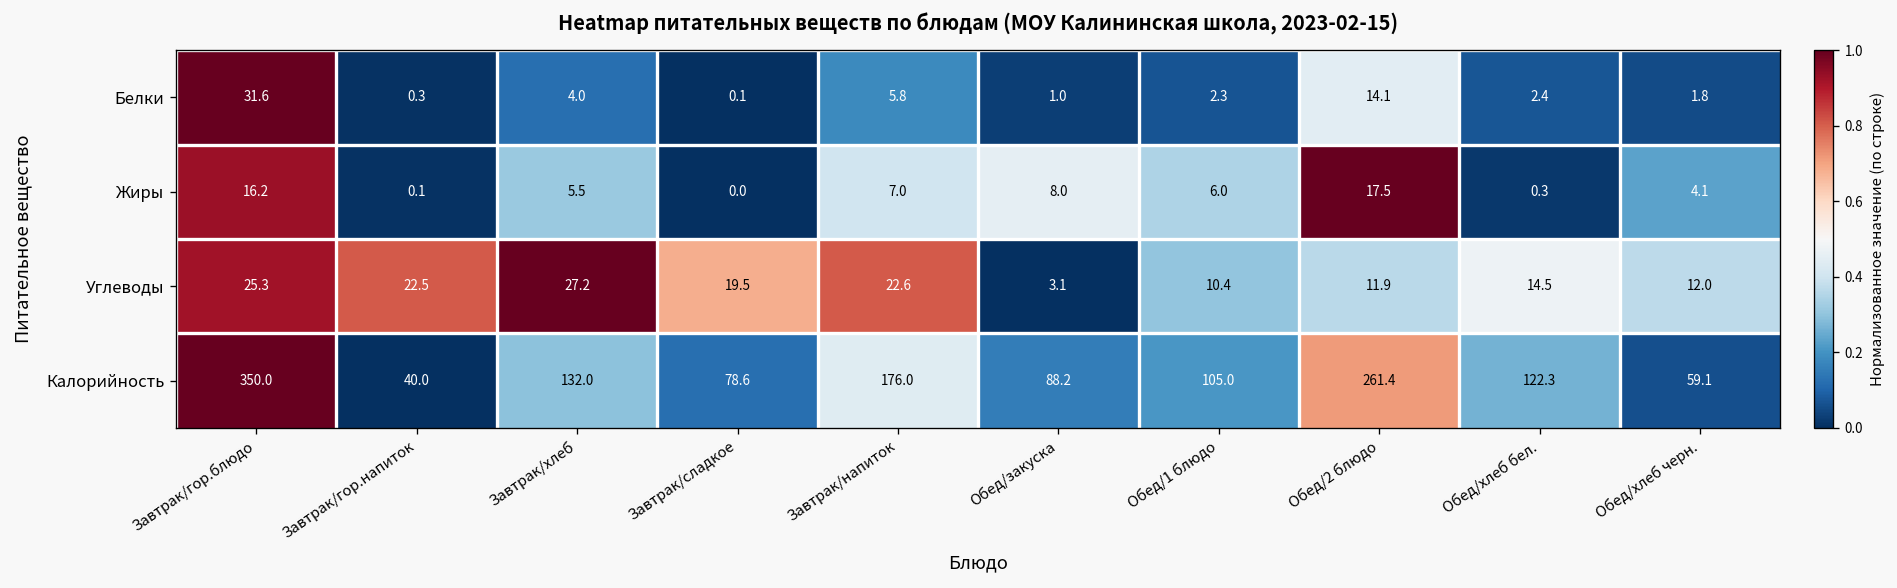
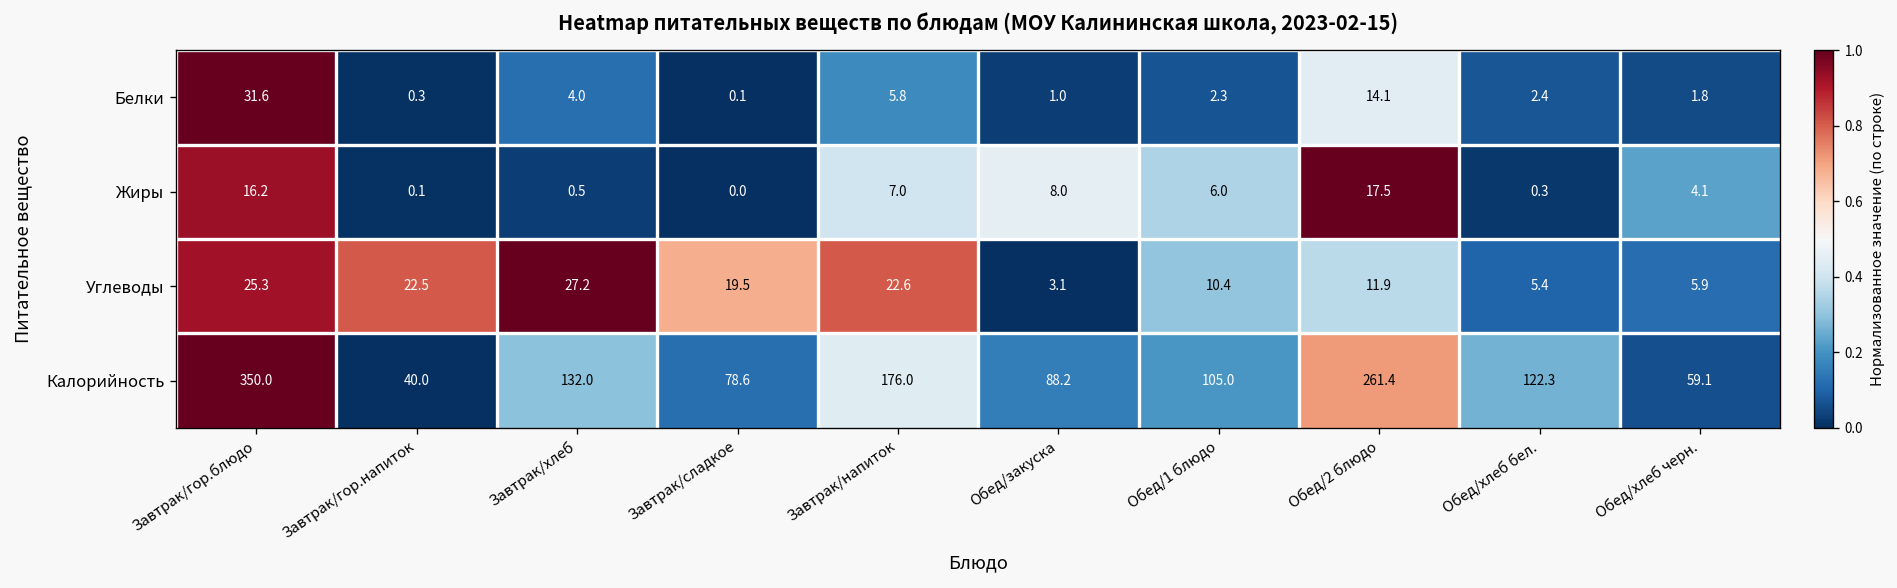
Жиры, Завтрак/хлеб: 5.5 -> 0.5
Углеводы, Обед/хлеб бел.: 14.5 -> 5.4
Углеводы, Обед/хлеб черн.: 12.0 -> 5.9
